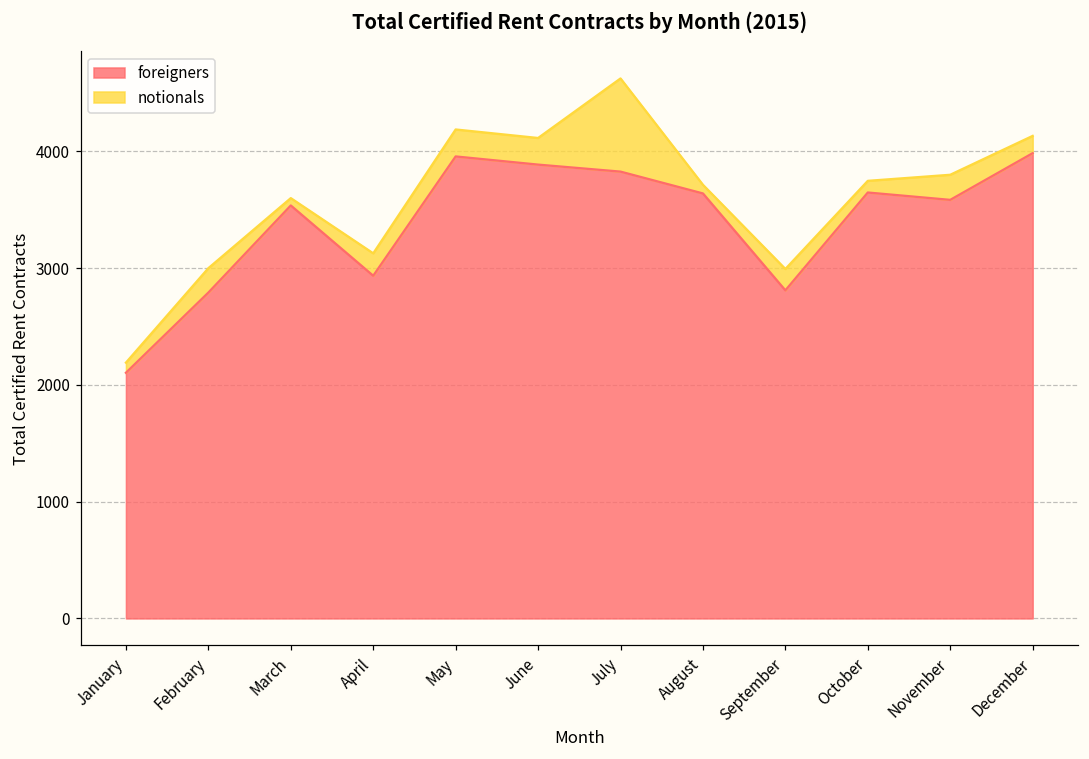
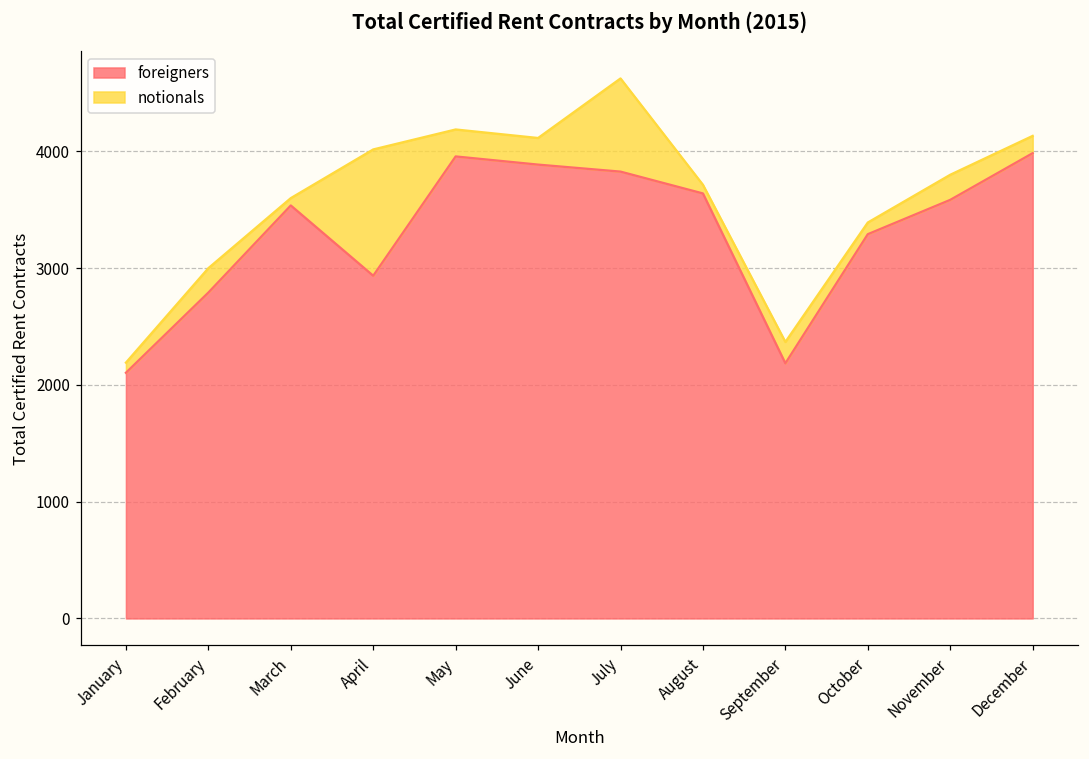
notionals, April: 190 -> 1080
foreigners, September: 2810 -> 2190
foreigners, October: 3650 -> 3290
